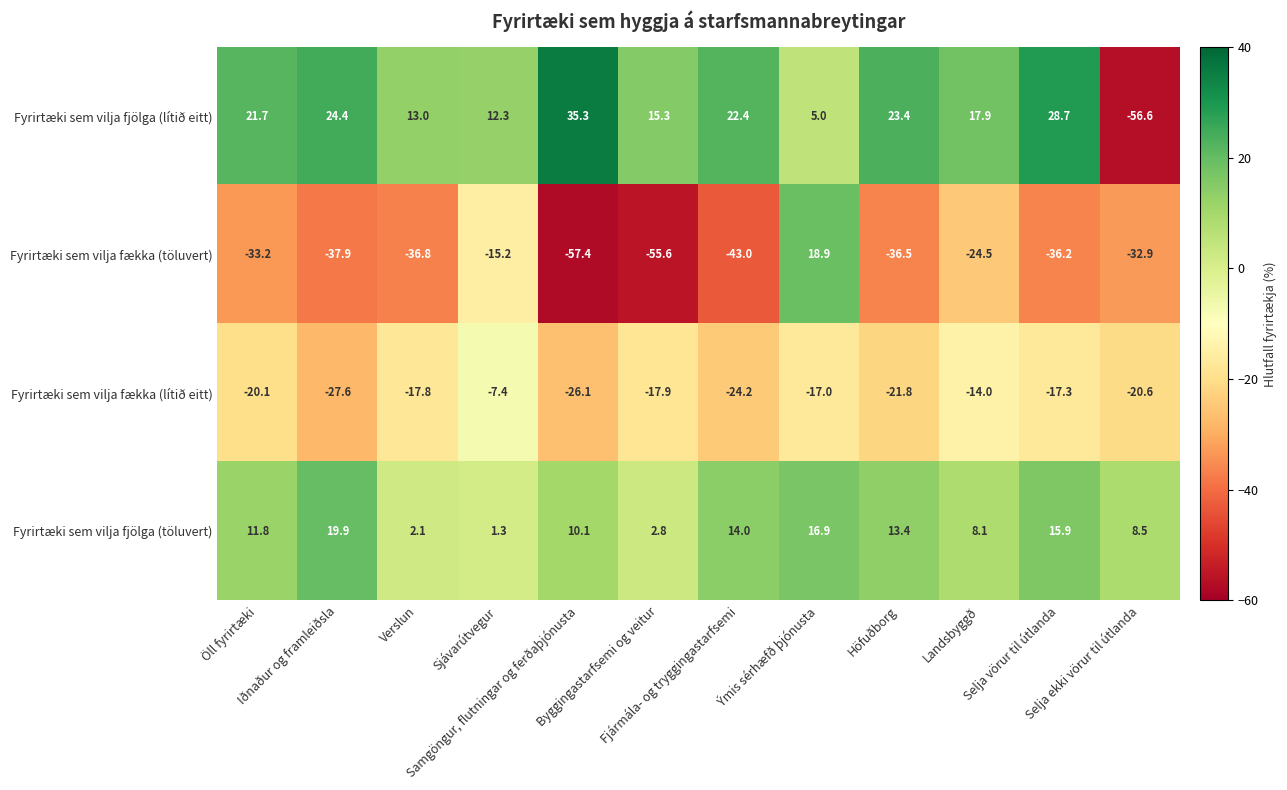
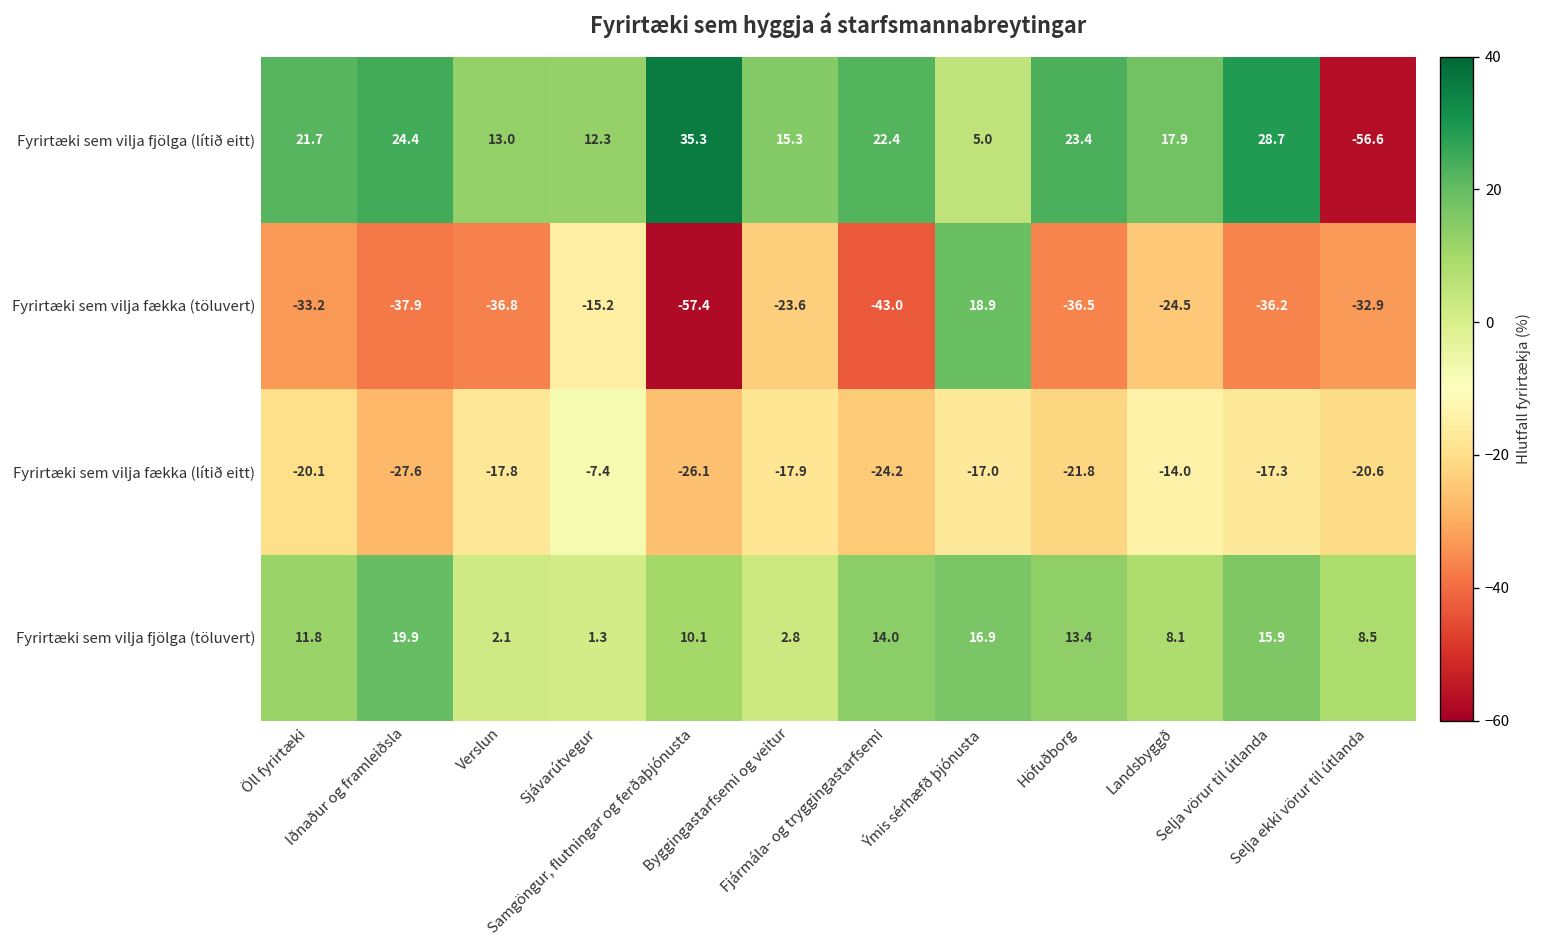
Fyrirtæki sem vilja fækka (töluvert), Byggingastarfsemi og veitur: -55.6 -> -23.6
